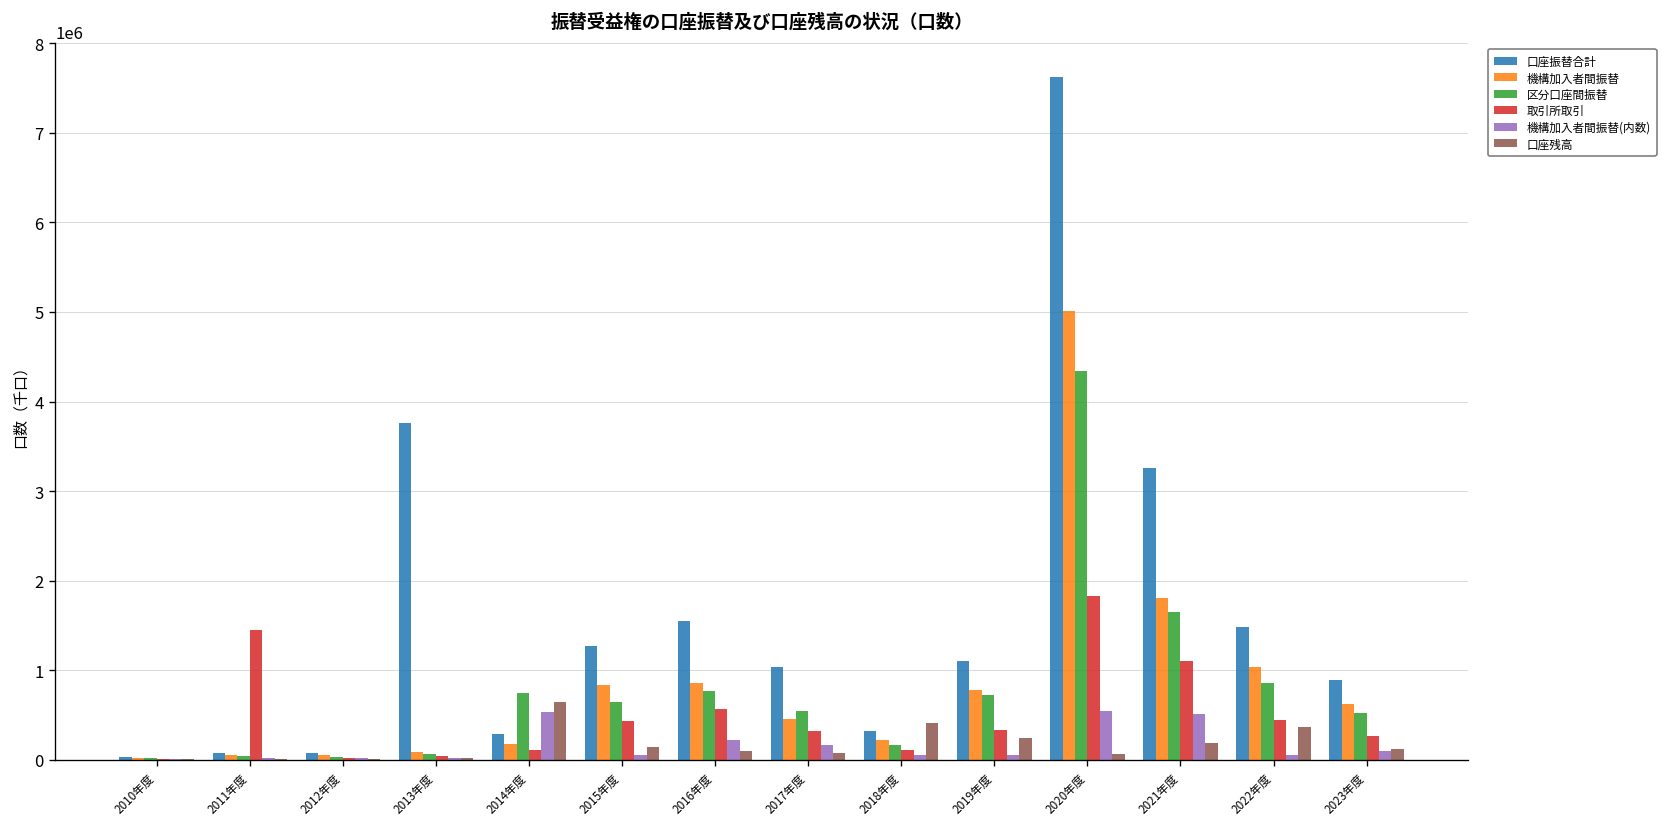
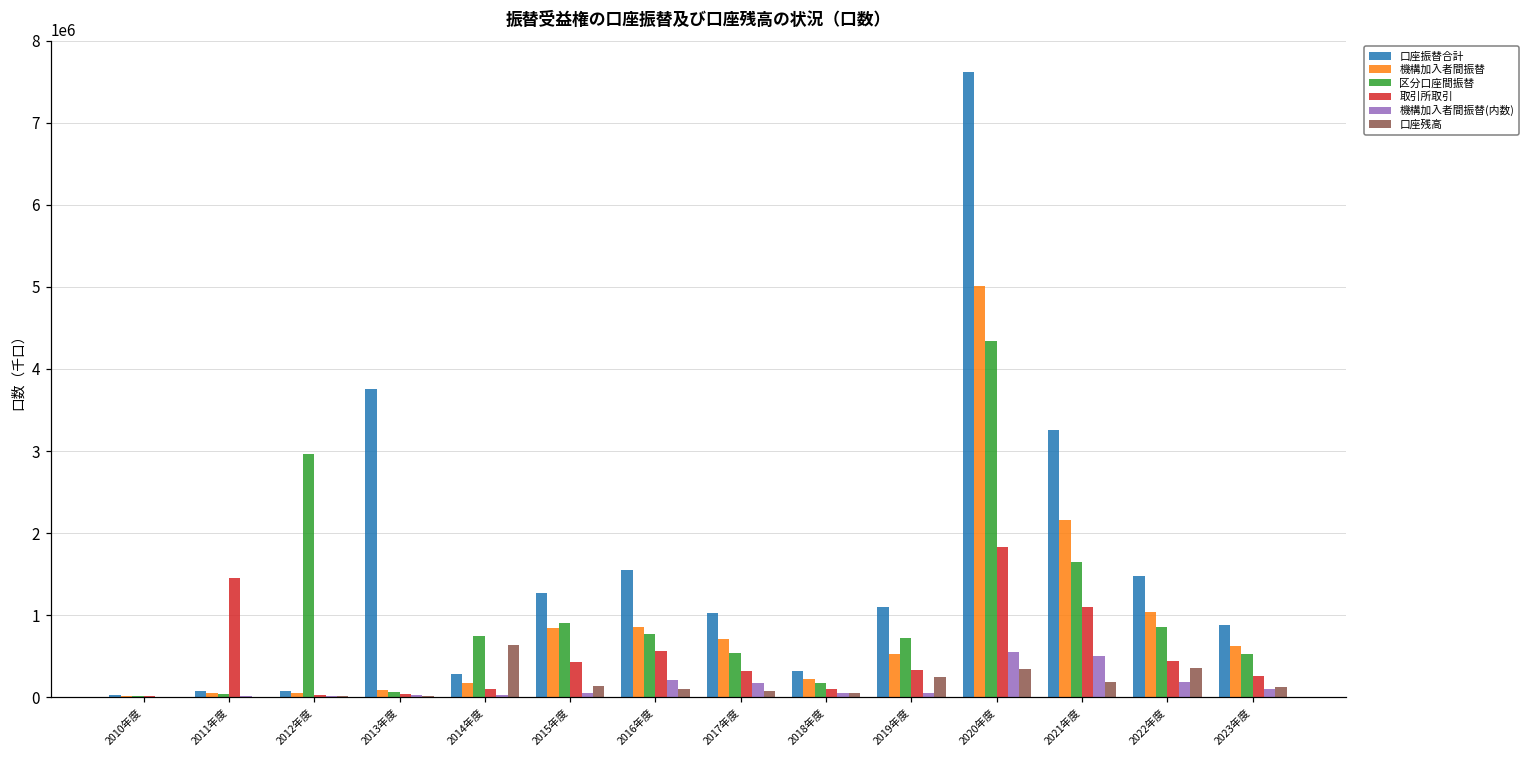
区分口座間振替, 2012年度: 0 -> 3000000
機構加入者間振替(内数), 2014年度: 500000 -> 0
区分口座間振替, 2015年度: 600000 -> 900000
機構加入者間振替, 2017年度: 500000 -> 700000
口座残高, 2018年度: 400000 -> 100000
機構加入者間振替, 2019年度: 800000 -> 500000
口座残高, 2020年度: 100000 -> 300000
機構加入者間振替, 2021年度: 1800000 -> 2200000
機構加入者間振替(内数), 2022年度: 100000 -> 200000
